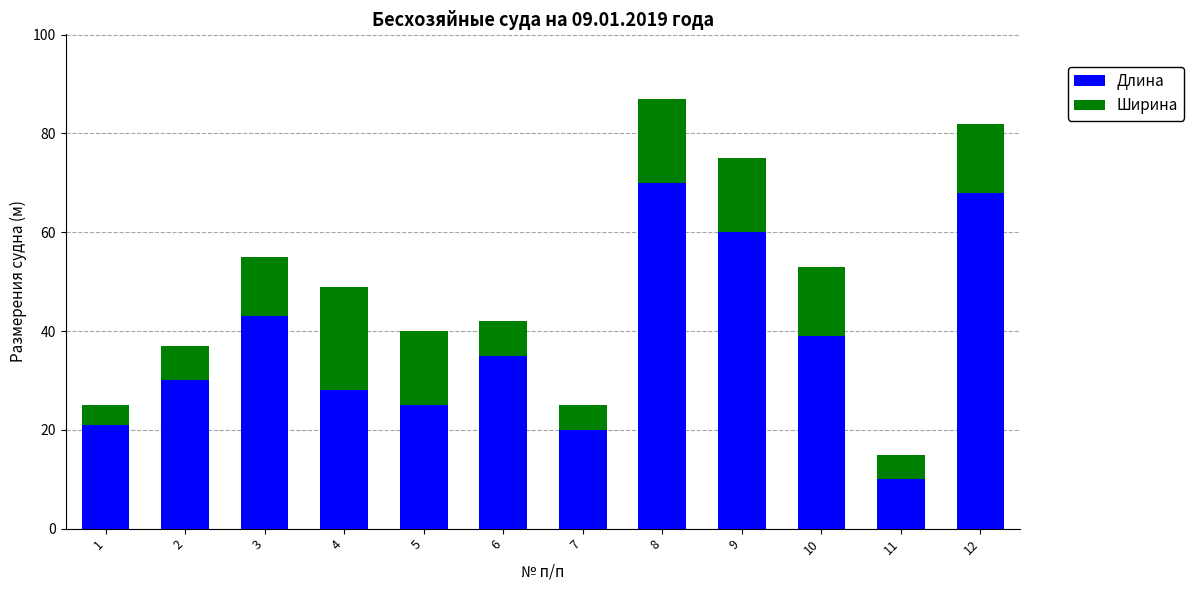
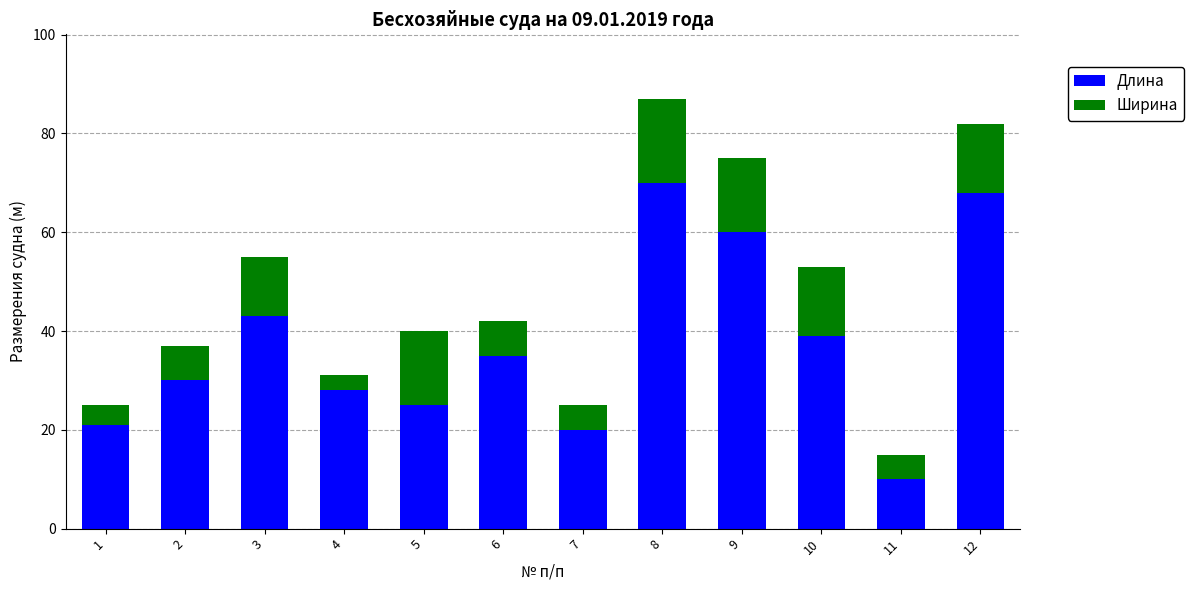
Ширина, 4: 21 -> 3
